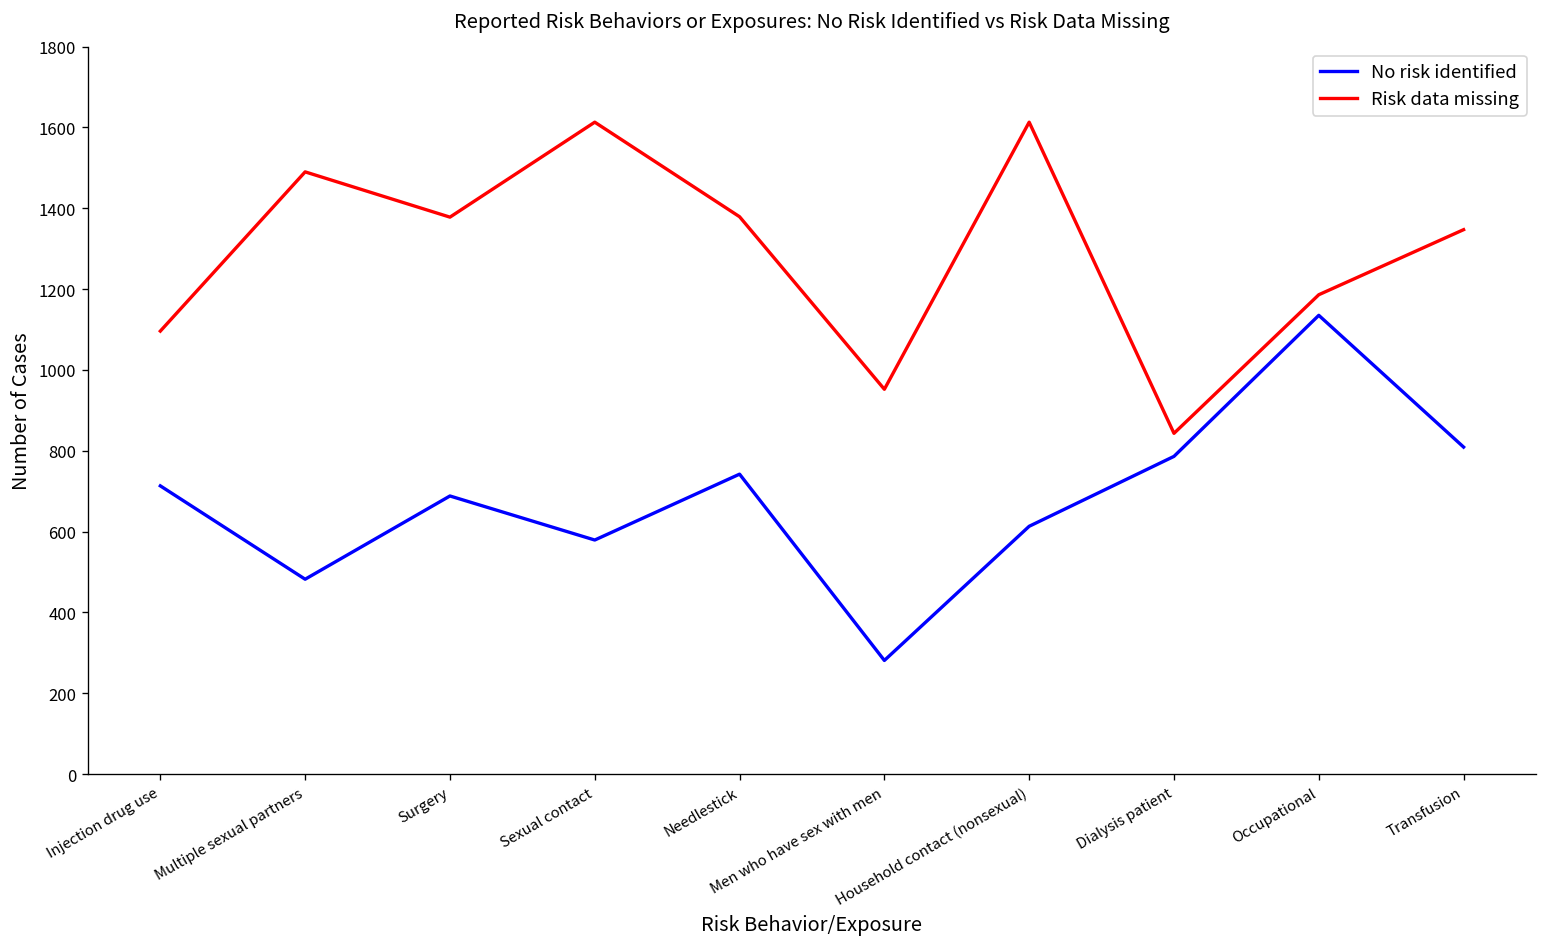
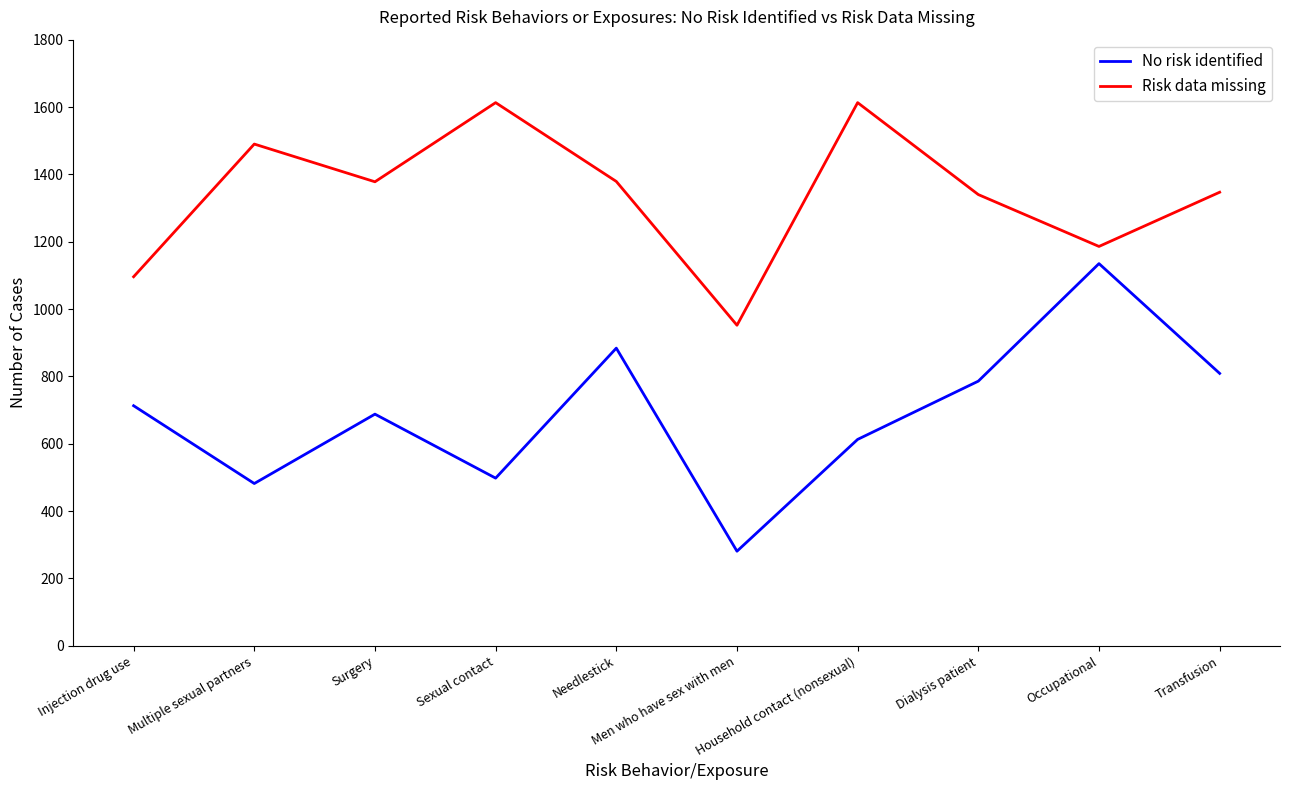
No risk identified, Sexual contact: 580 -> 500
No risk identified, Needlestick: 740 -> 880
Risk data missing, Dialysis patient: 840 -> 1340
